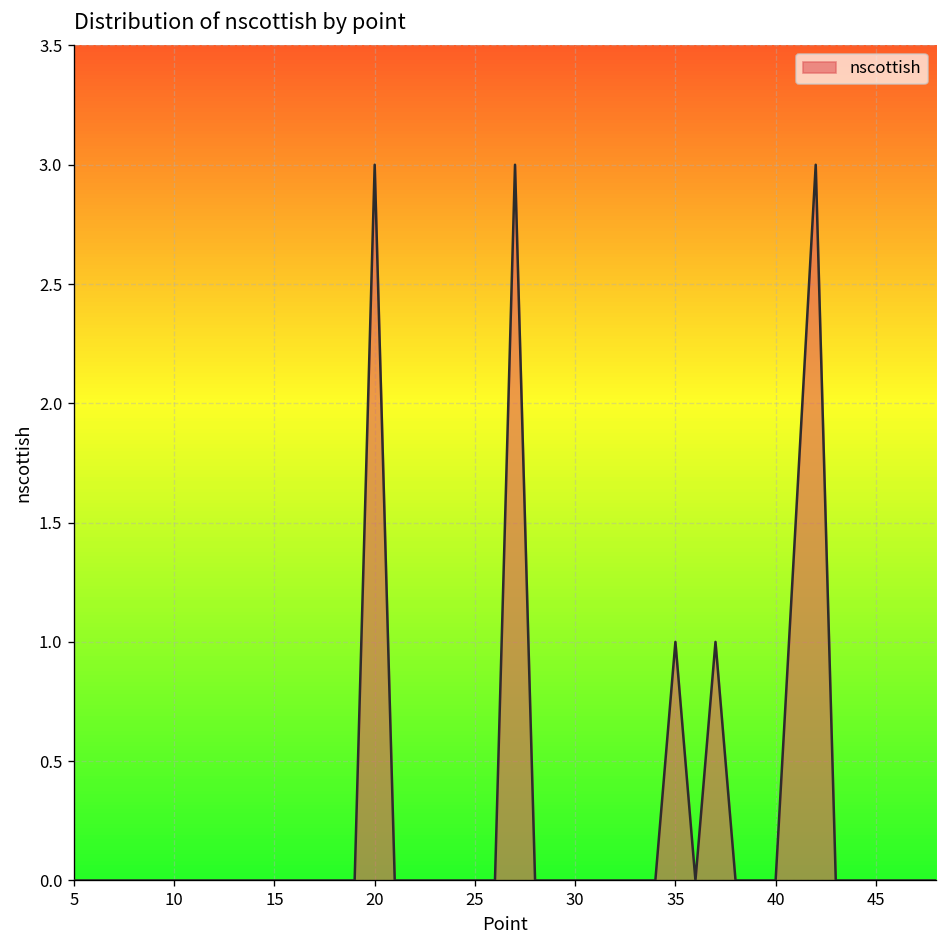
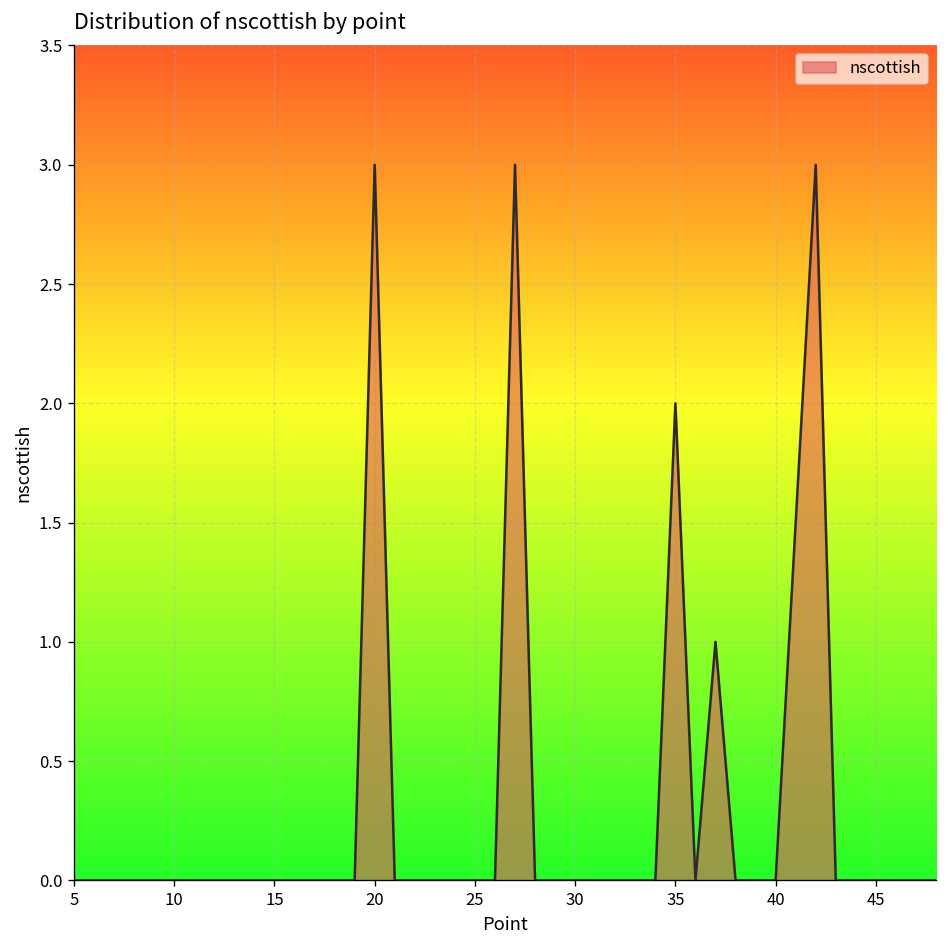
35: 1 -> 2
